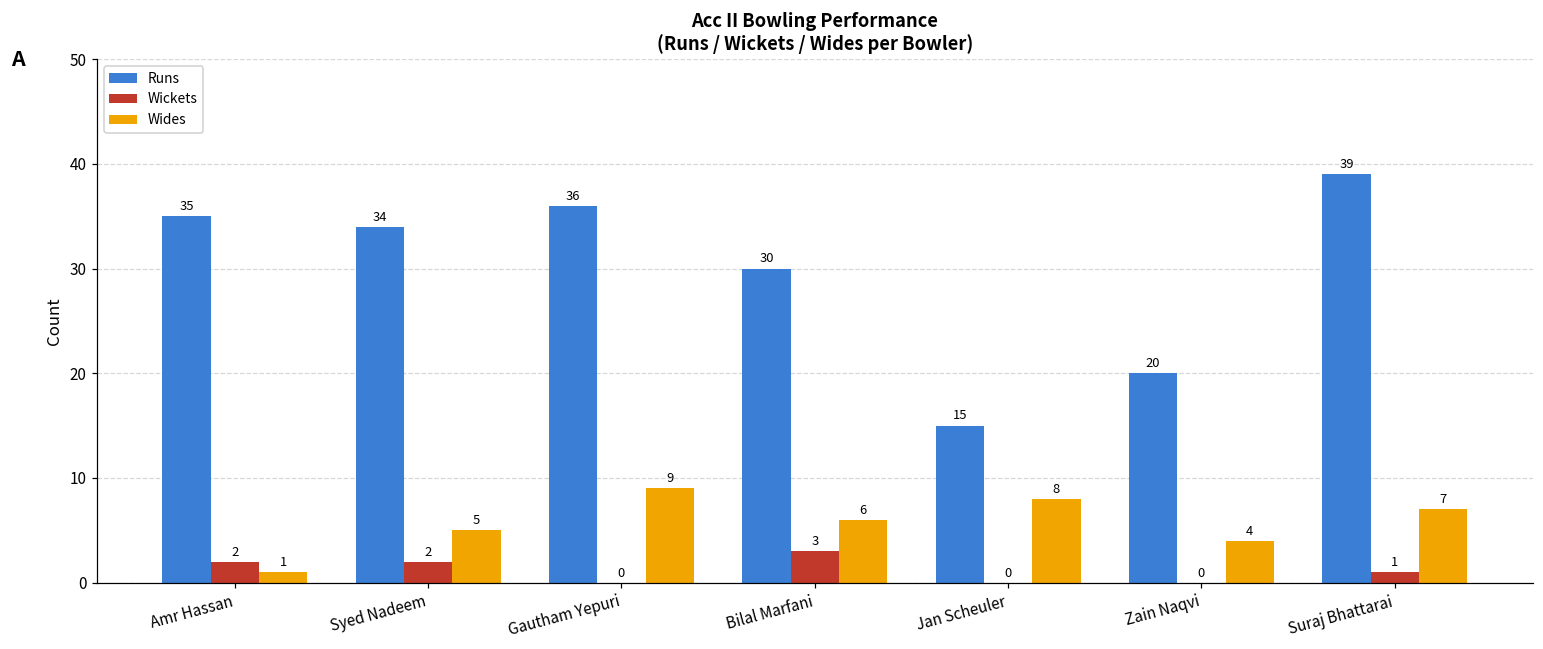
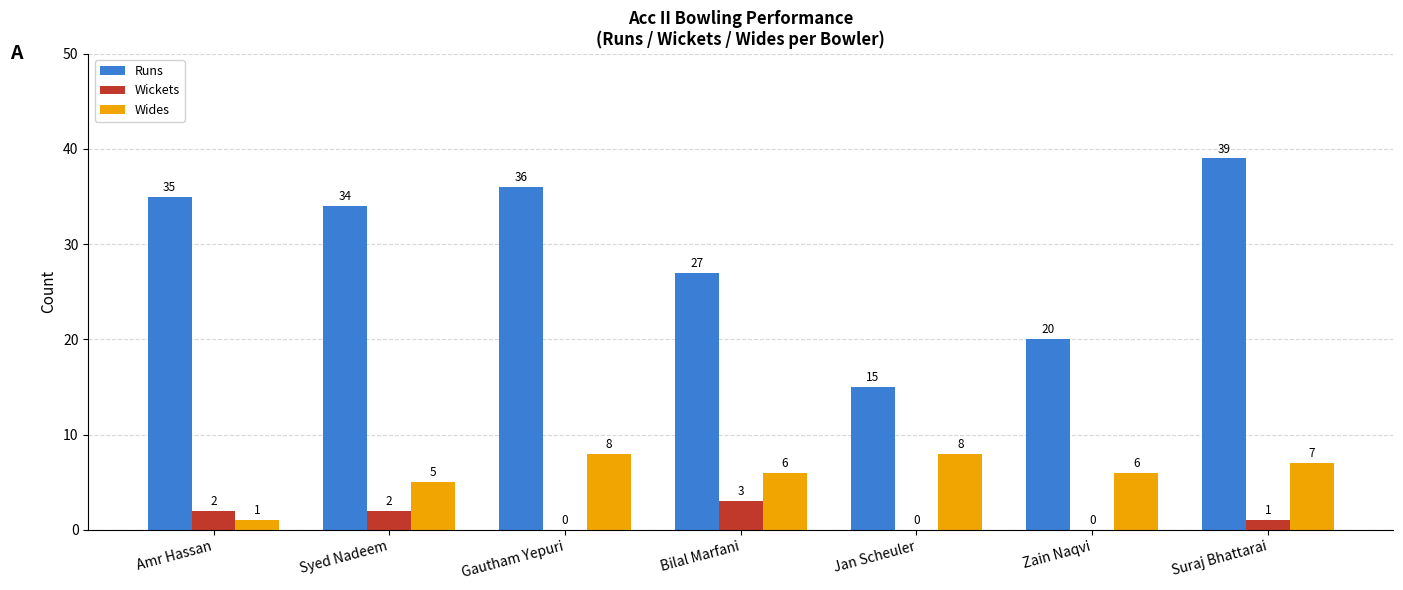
Wides, Gautham Yepuri: 9 -> 8
Runs, Bilal Marfani: 30 -> 27
Wides, Zain Naqvi: 4 -> 6
